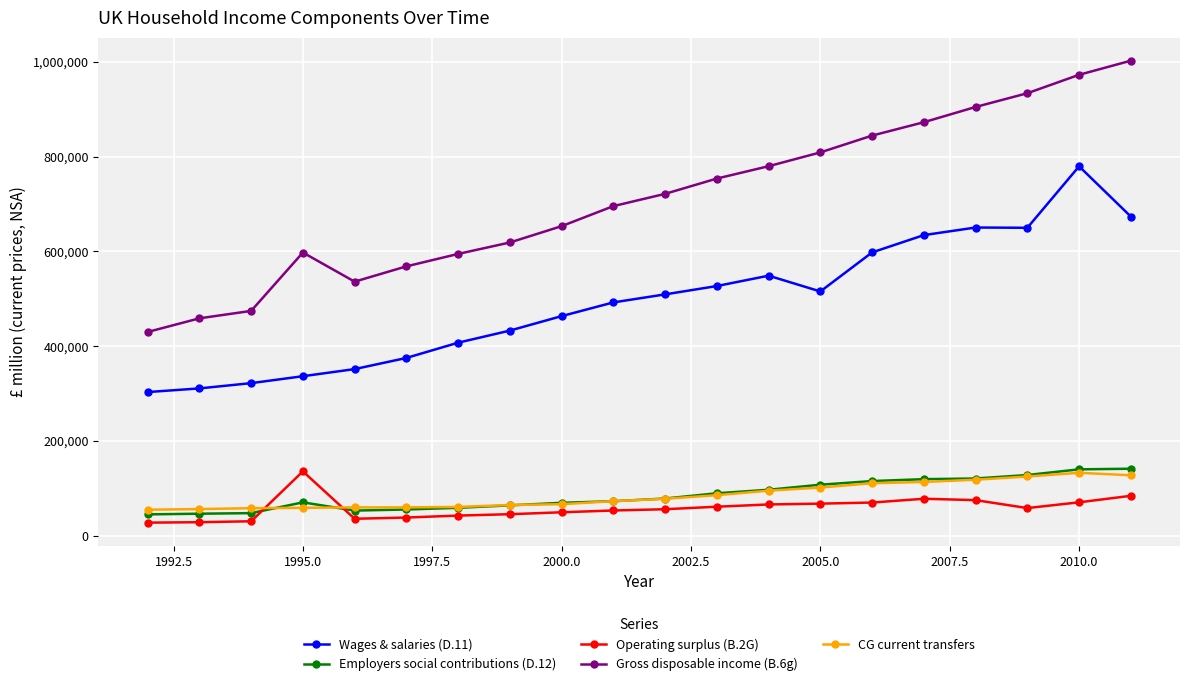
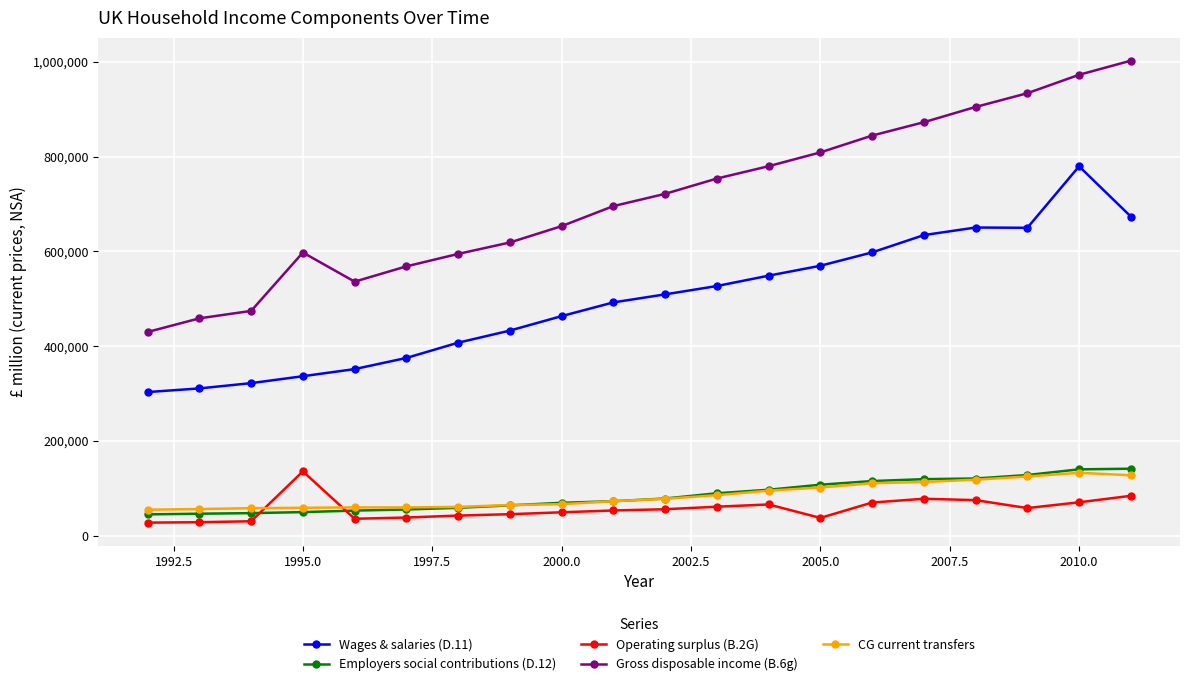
Employers social contributions (D.12), 1995.0: 70,000 -> 50,000
Wages & salaries (D.11), 2005.0: 520,000 -> 570,000
Operating surplus (B.2G), 2005.0: 70,000 -> 40,000
